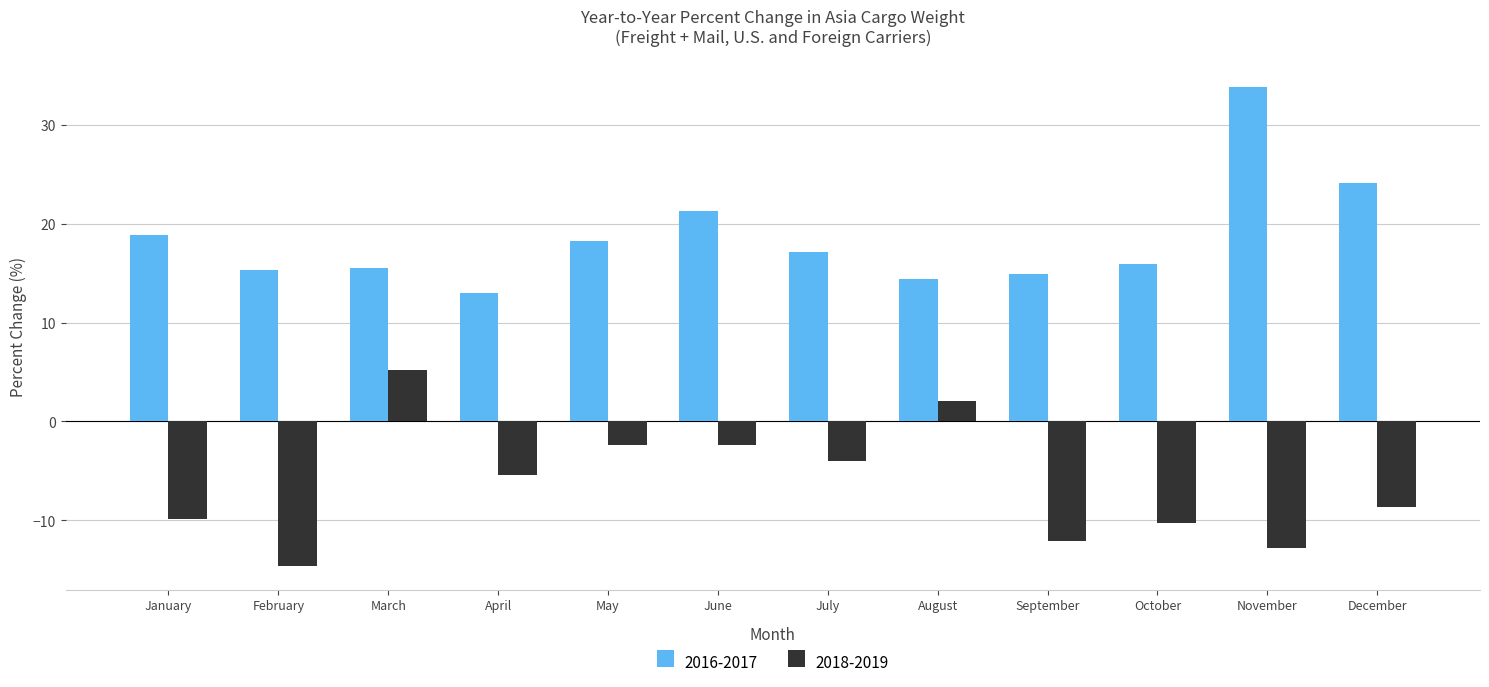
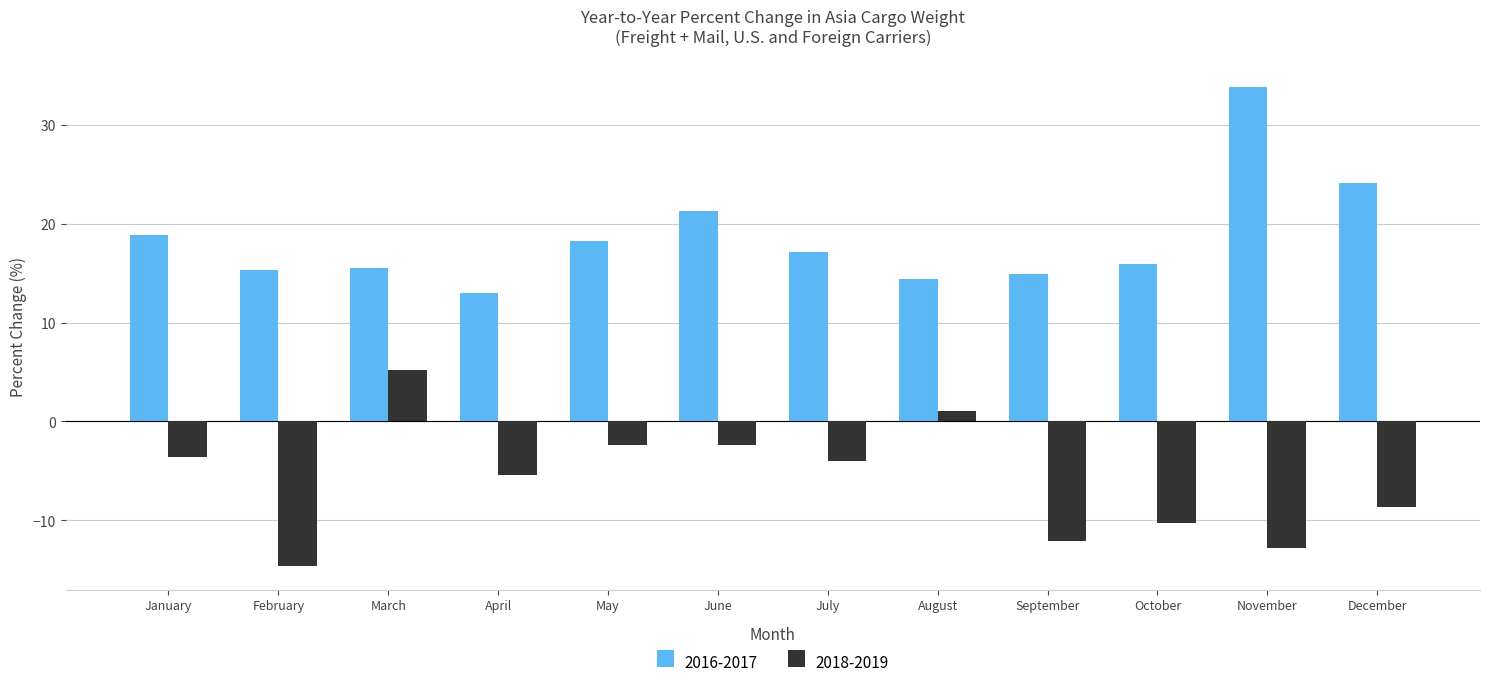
2018-2019, January: -10 -> -4
2018-2019, August: 2 -> 1
